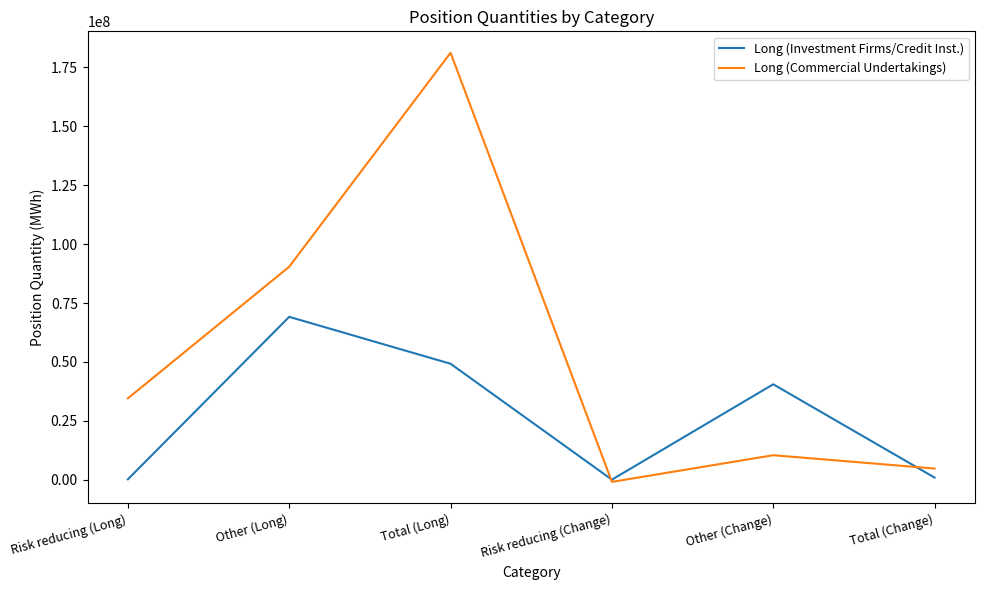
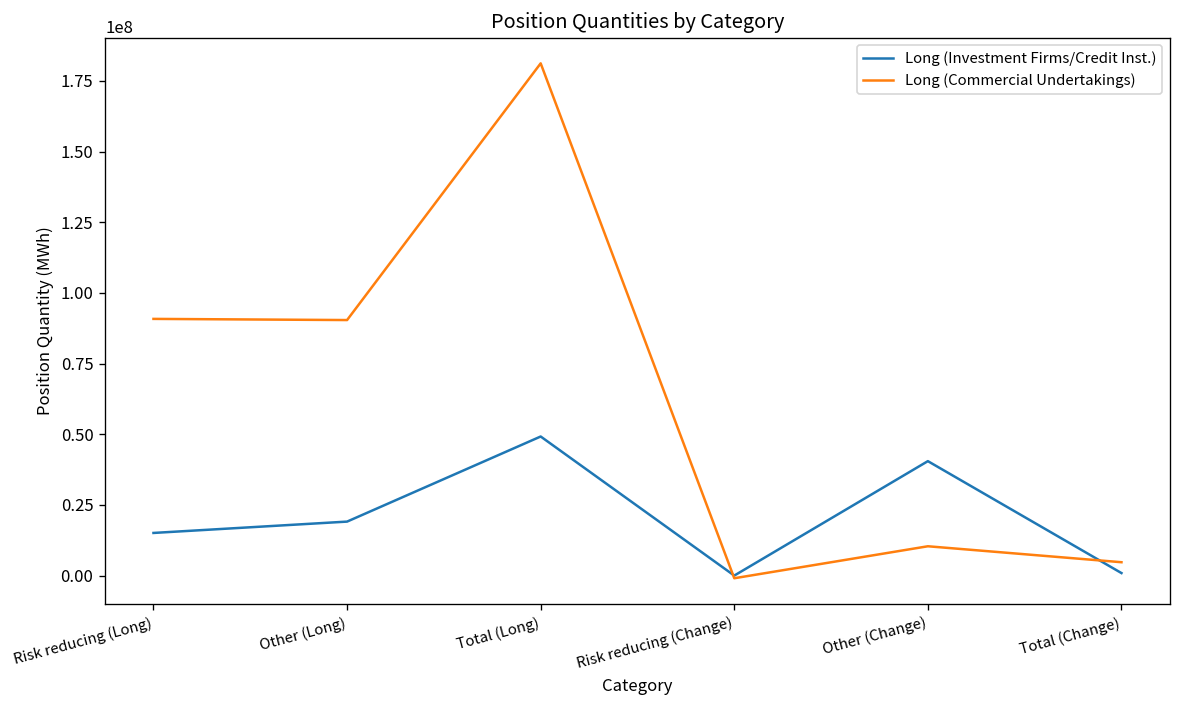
Long (Investment Firms/Credit Inst.), Risk reducing (Long): 0 -> 15000000
Long (Commercial Undertakings), Risk reducing (Long): 35000000 -> 91000000
Long (Investment Firms/Credit Inst.), Other (Long): 69000000 -> 19000000
